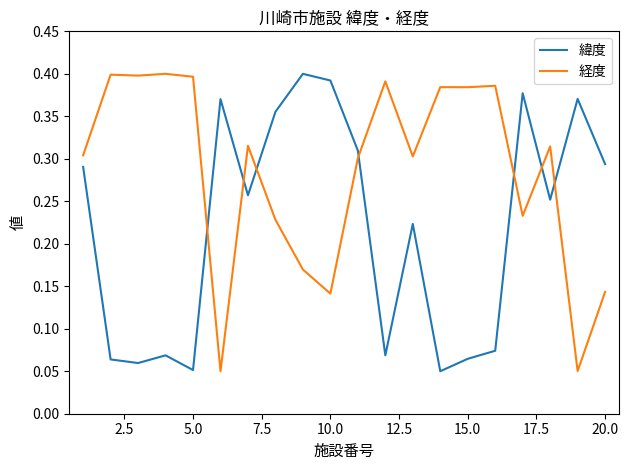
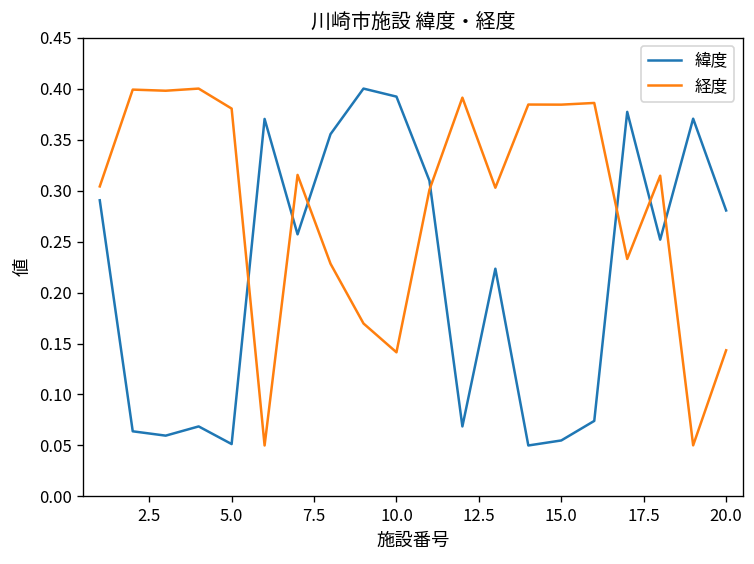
経度, 5.0: 0.40 -> 0.38
緯度, 15.0: 0.06 -> 0.05
緯度, 20.0: 0.29 -> 0.28
